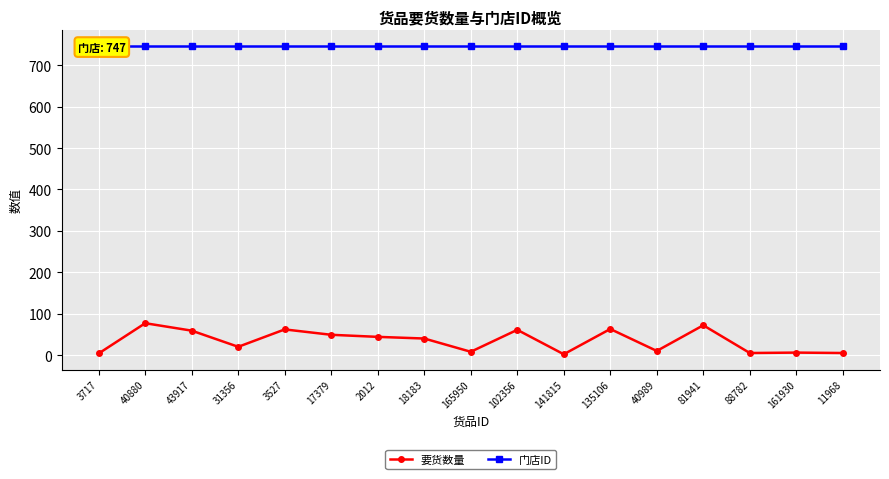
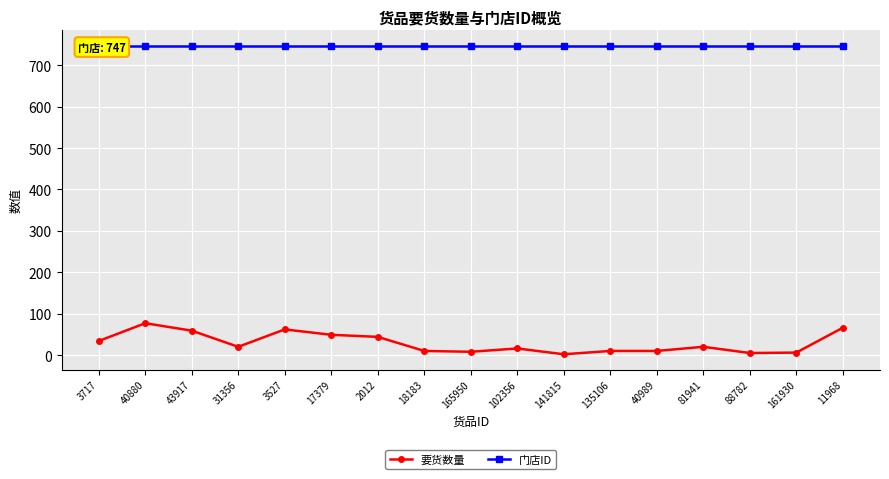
要货数量, 3717: 0 -> 30
要货数量, 18183: 40 -> 10
要货数量, 102356: 60 -> 20
要货数量, 135106: 60 -> 10
要货数量, 81941: 70 -> 20
要货数量, 11968: 10 -> 70
